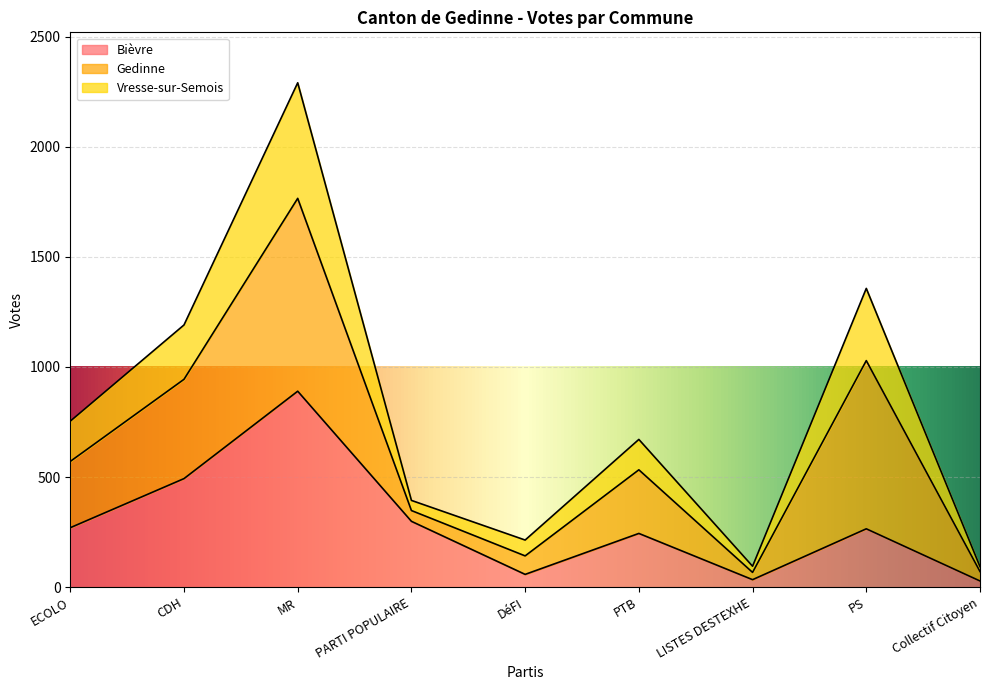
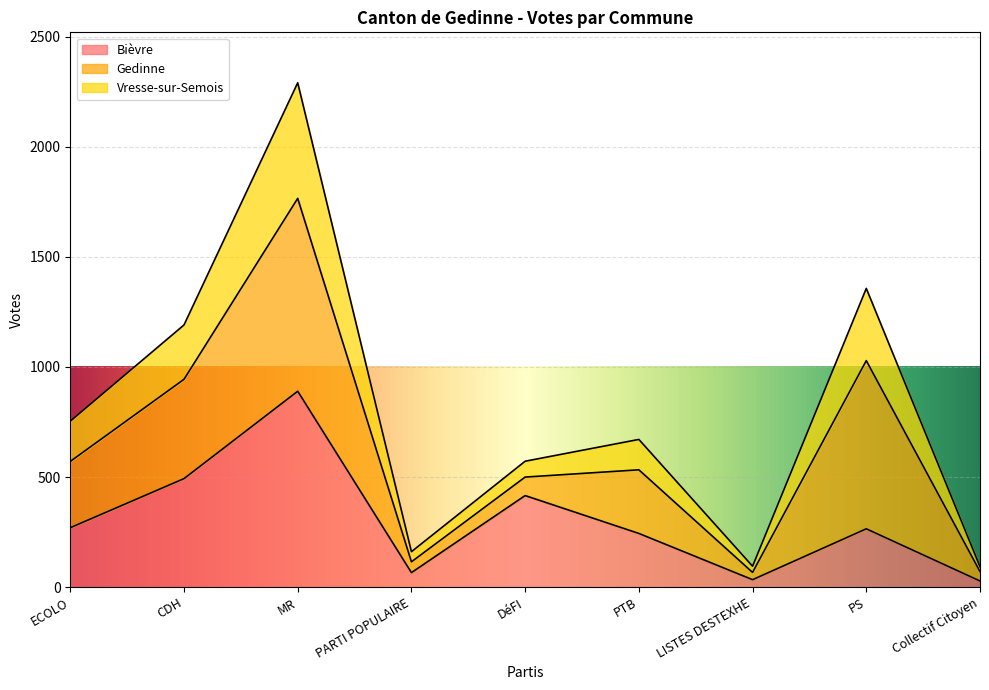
Bièvre, PARTI POPULAIRE: 300 -> 70
Bièvre, DéFI: 60 -> 420
